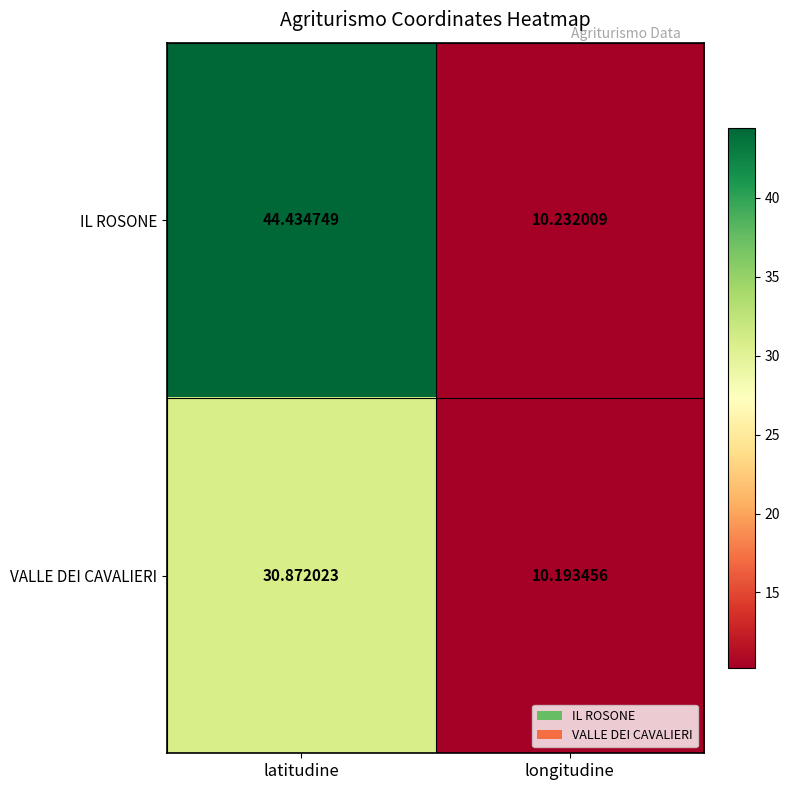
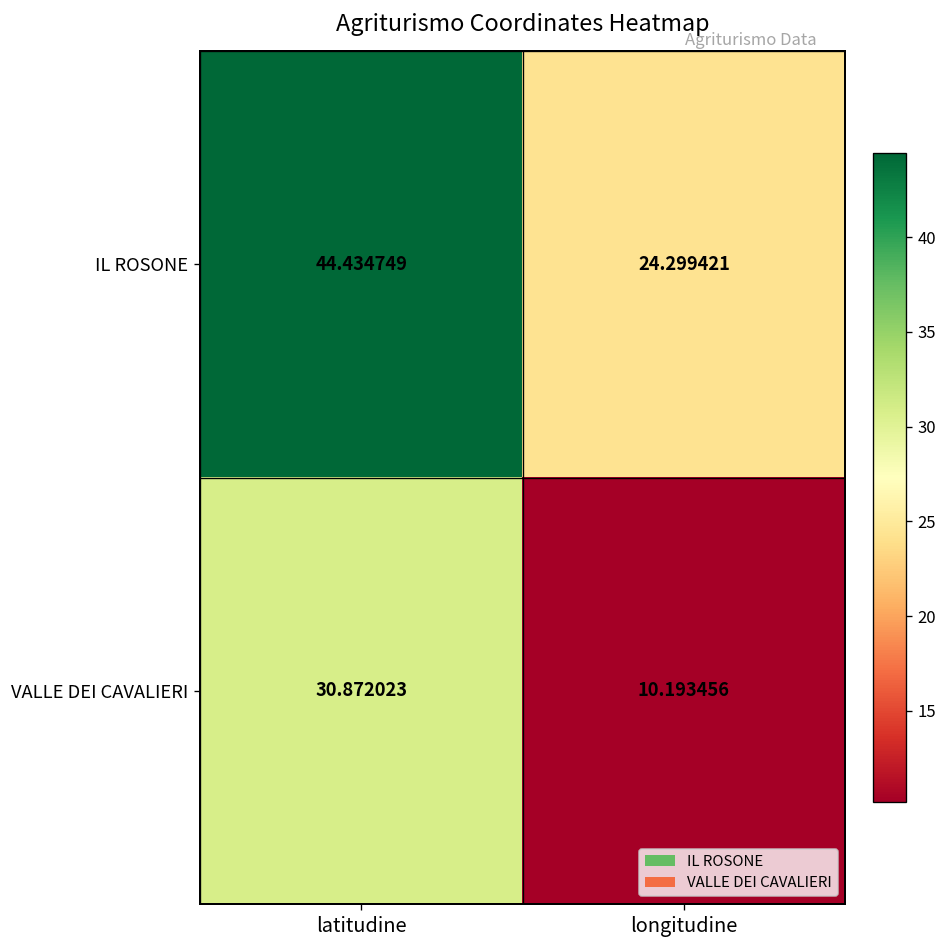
IL ROSONE, longitudine: 10.232009 -> 24.299421
